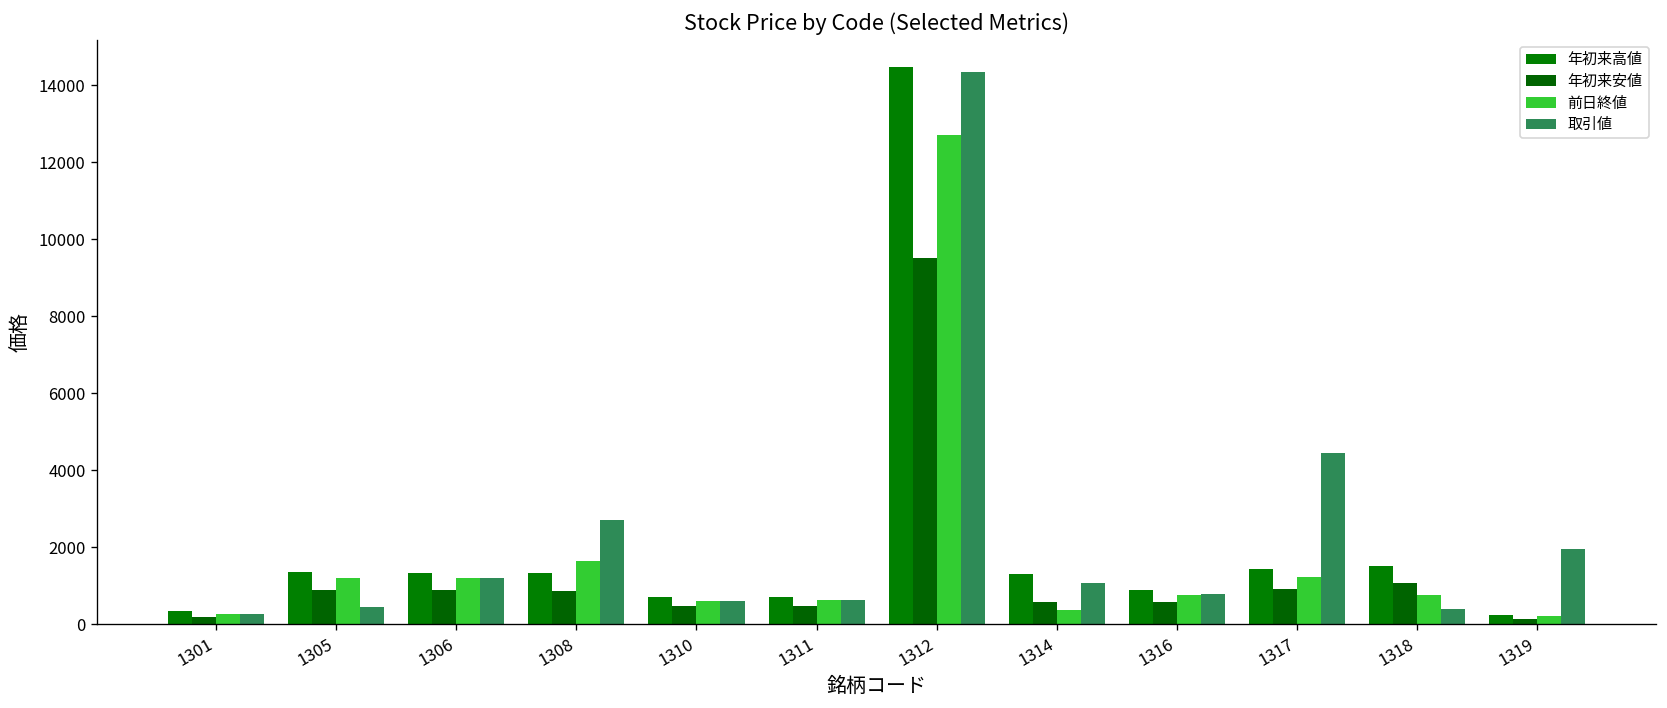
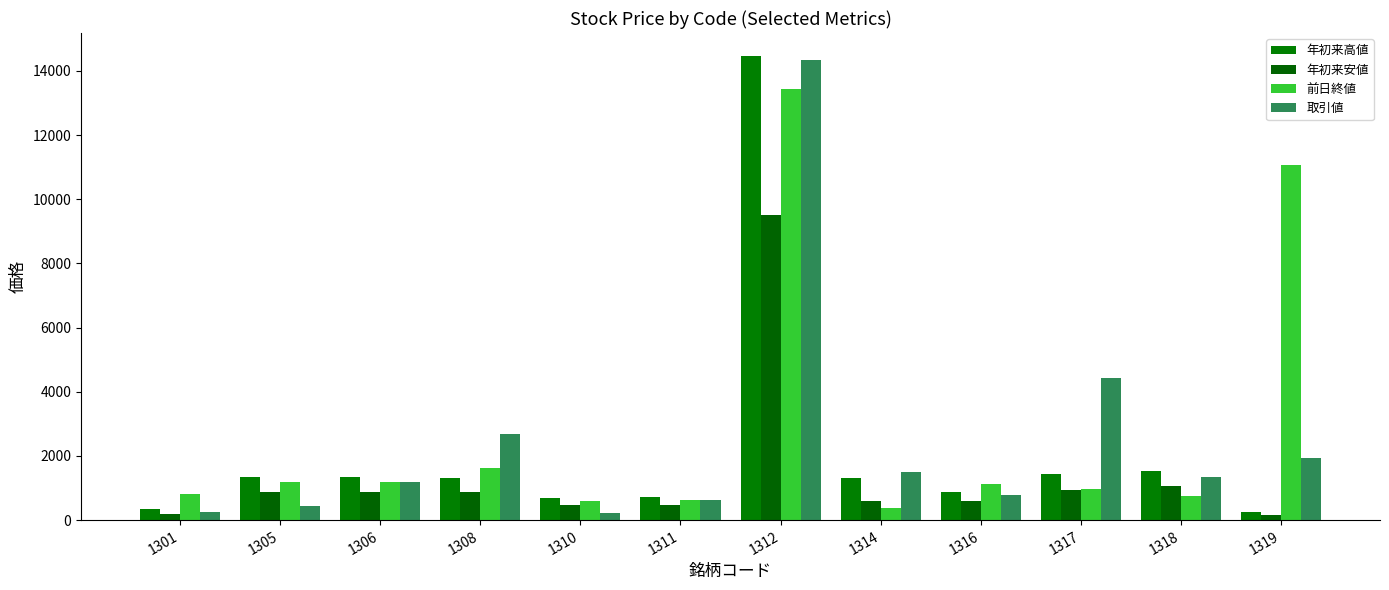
前日終値, 1301: 300 -> 800
取引値, 1310: 600 -> 200
前日終値, 1312: 12700 -> 13400
取引値, 1314: 1100 -> 1500
前日終値, 1316: 800 -> 1100
前日終値, 1317: 1200 -> 1000
取引値, 1318: 400 -> 1300
前日終値, 1319: 200 -> 11100
